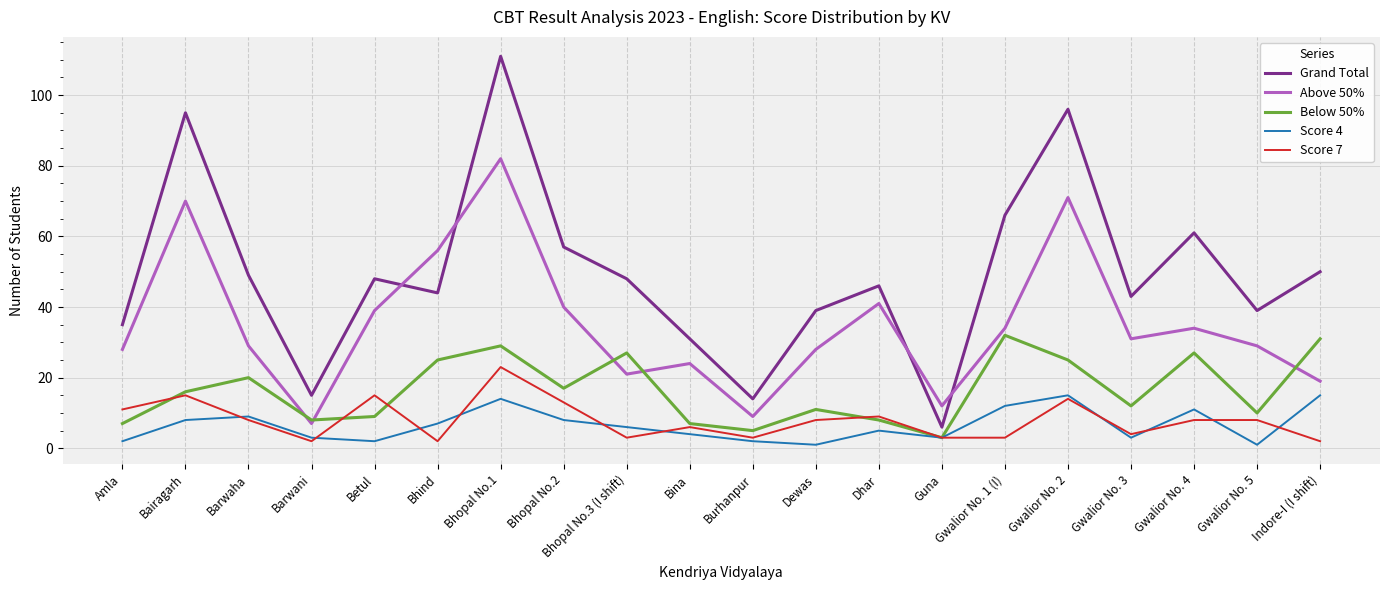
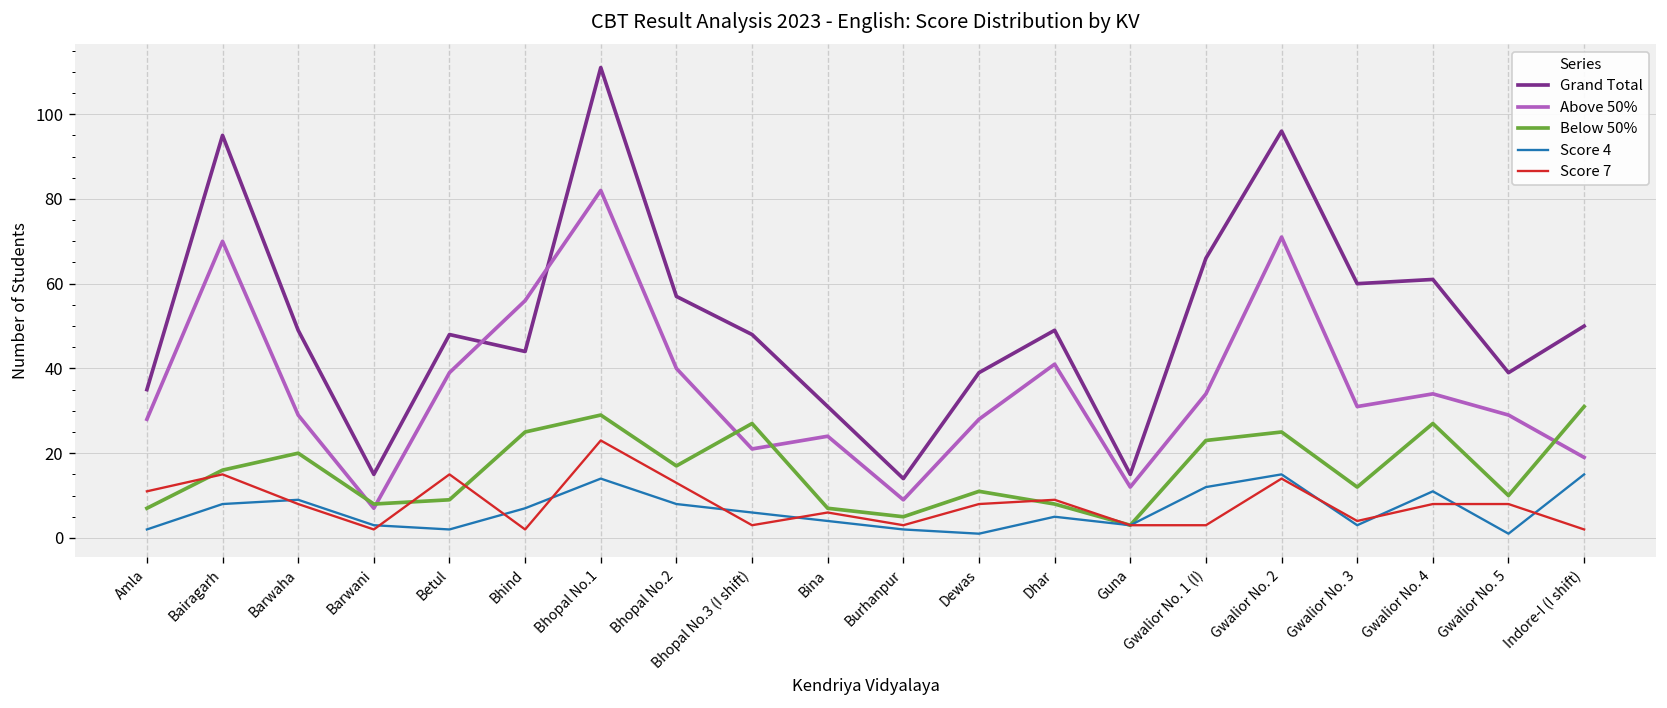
Grand Total, Dhar: 46 -> 49
Grand Total, Guna: 6 -> 15
Below 50%, Gwalior No. 1 (I): 32 -> 23
Grand Total, Gwalior No. 3: 43 -> 60
